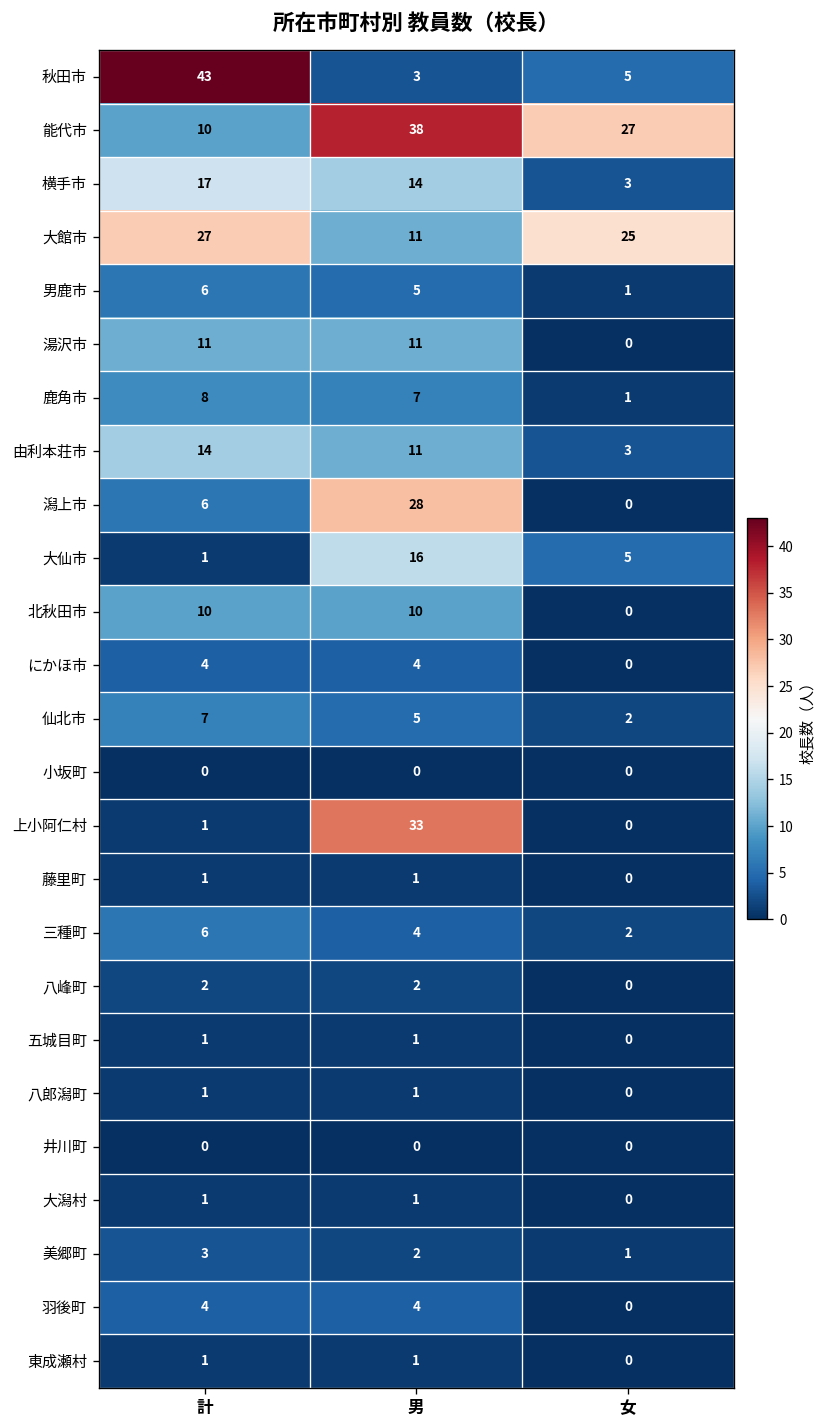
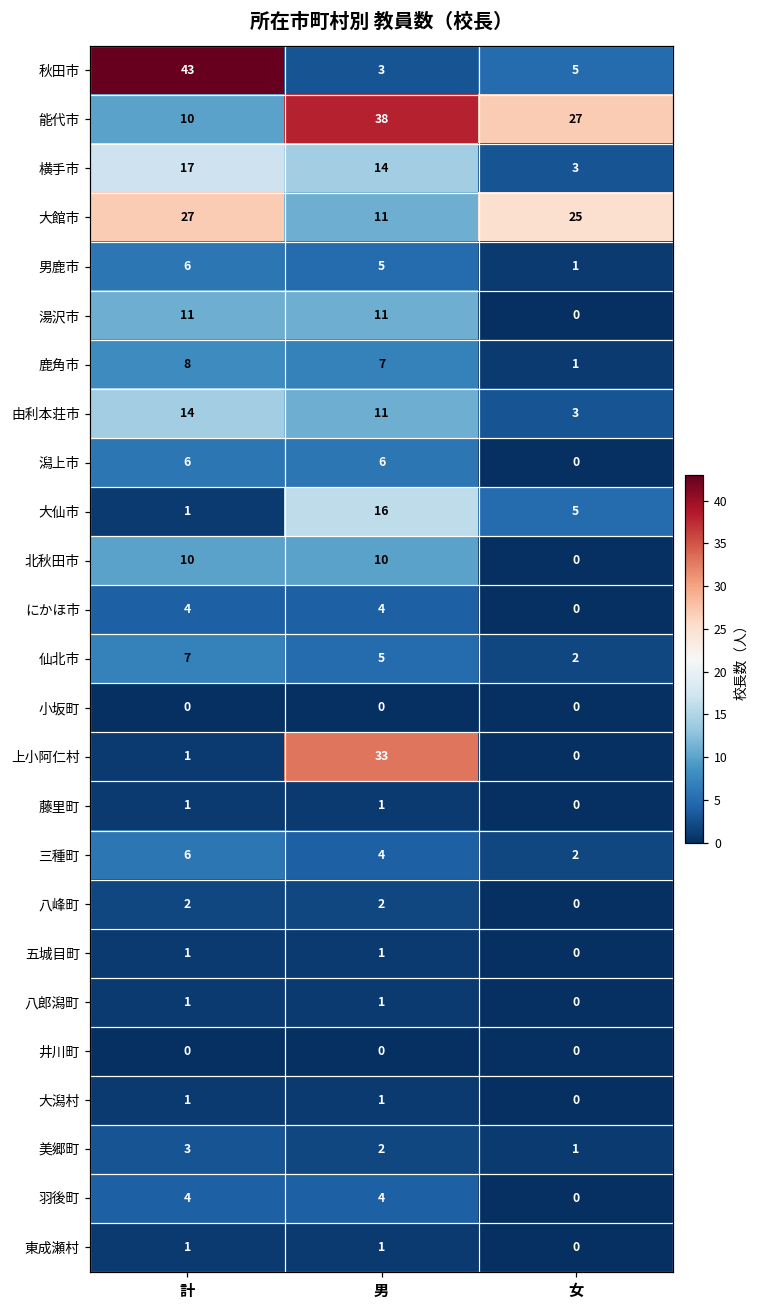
潟上市, 男: 28 -> 6
